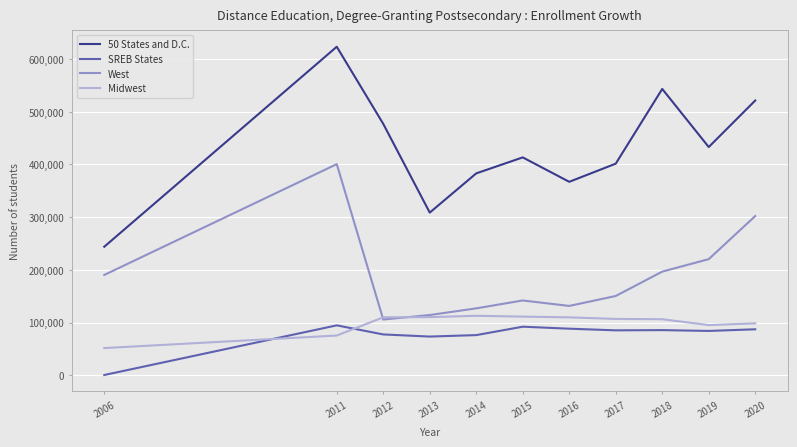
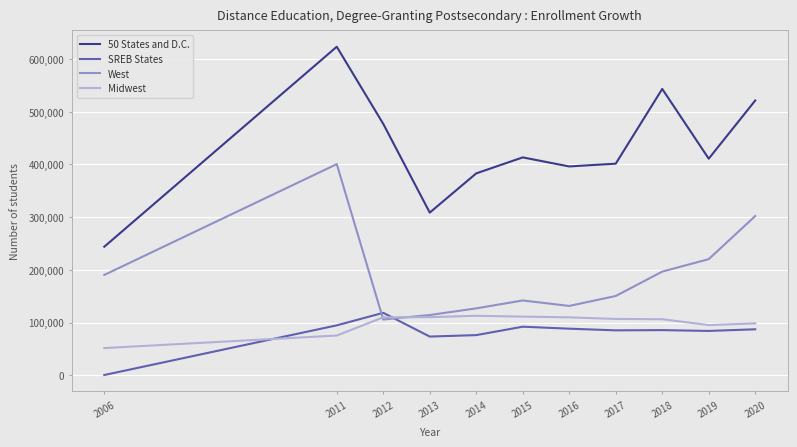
SREB States, 2012: 80,000 -> 120,000
50 States and D.C., 2016: 370,000 -> 400,000
50 States and D.C., 2019: 430,000 -> 410,000
